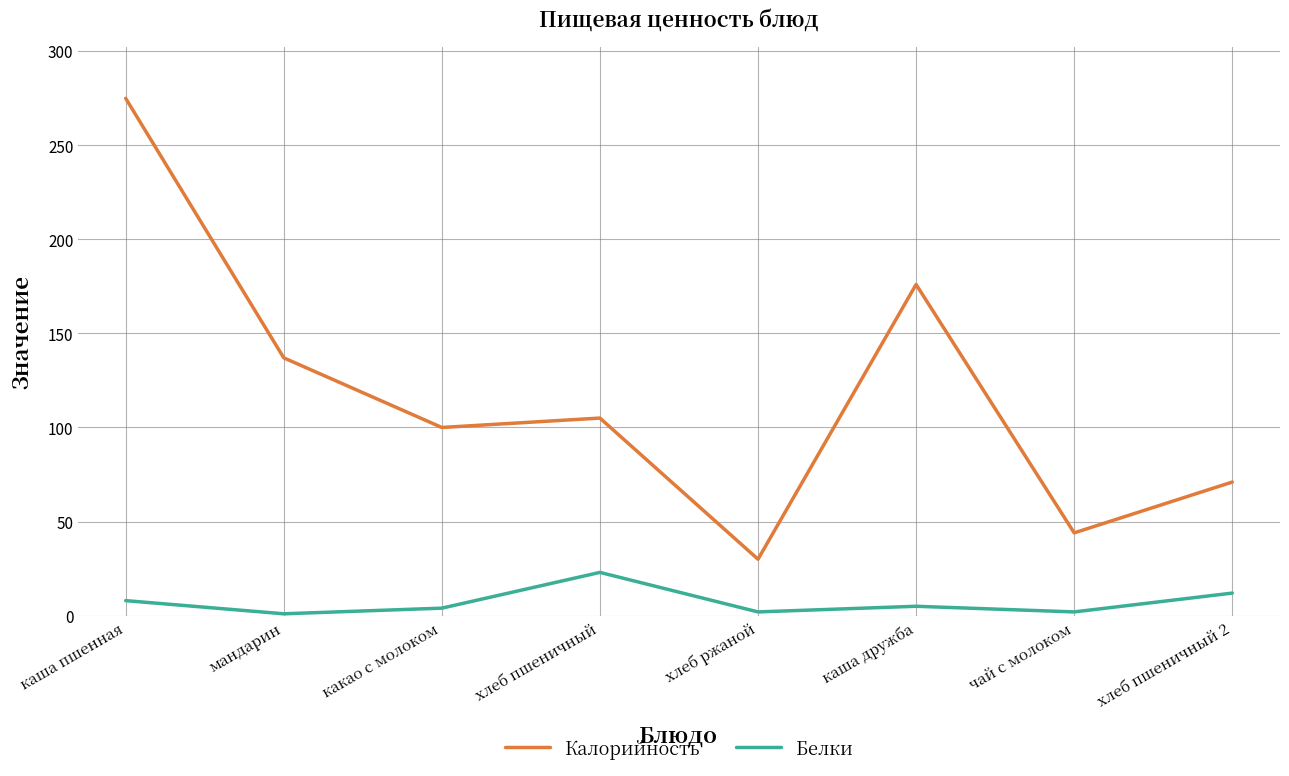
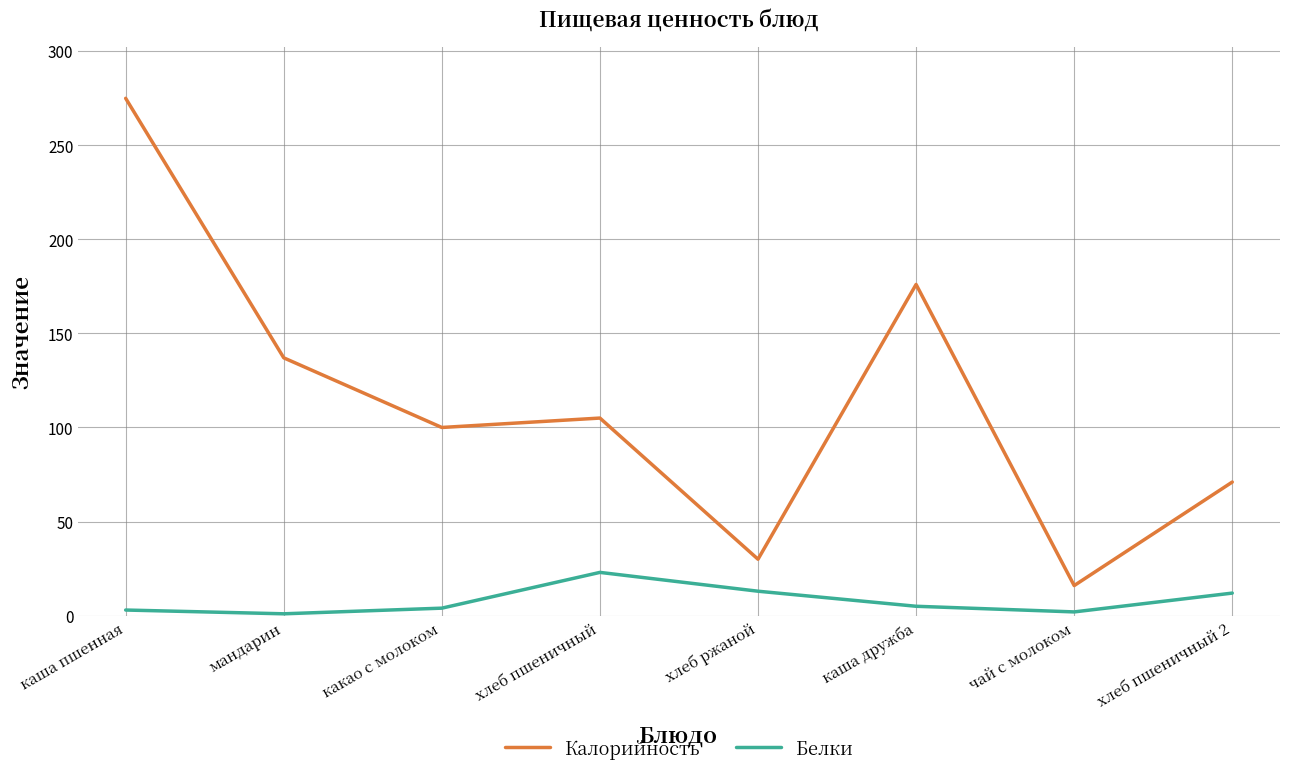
Белки, каша пшенная: 8 -> 3
Белки, хлеб ржаной: 2 -> 13
Калорийность, чай с молоком: 44 -> 16
